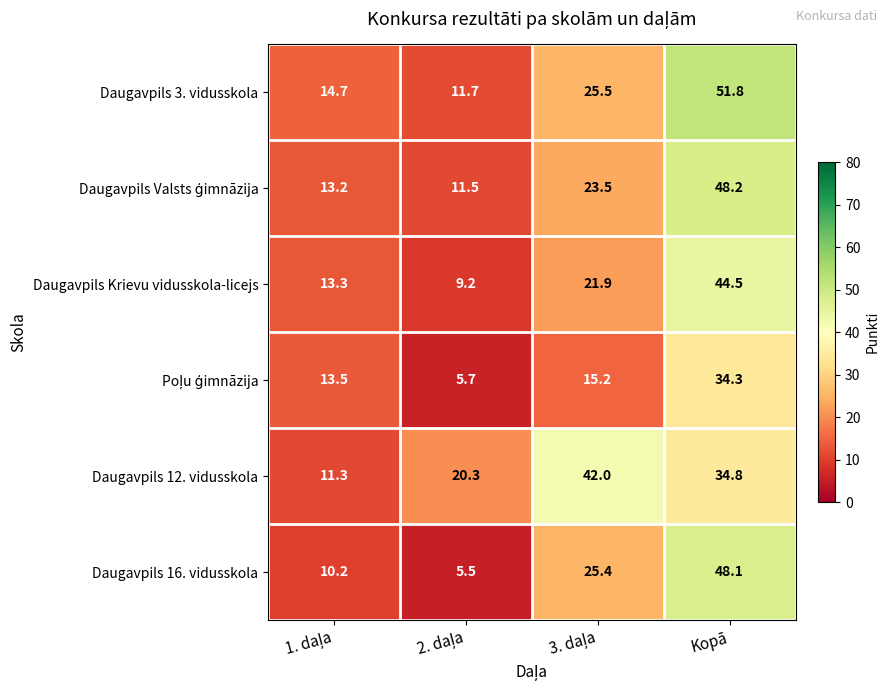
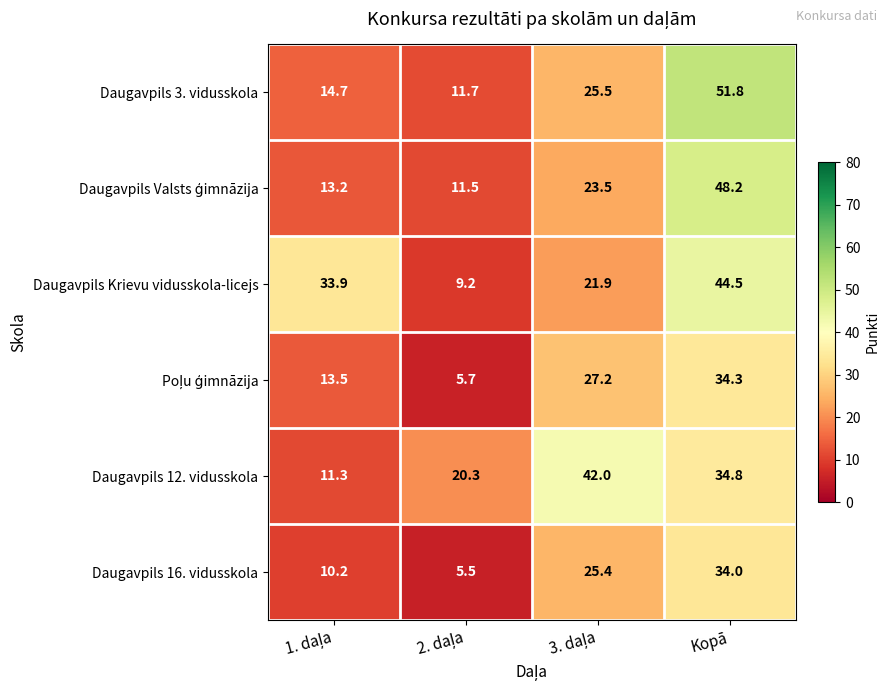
Daugavpils Krievu vidusskola-licejs, 1. daļa: 13.3 -> 33.9
Poļu ģimnāzija, 3. daļa: 15.2 -> 27.2
Daugavpils 16. vidusskola, Kopā: 48.1 -> 34.0
